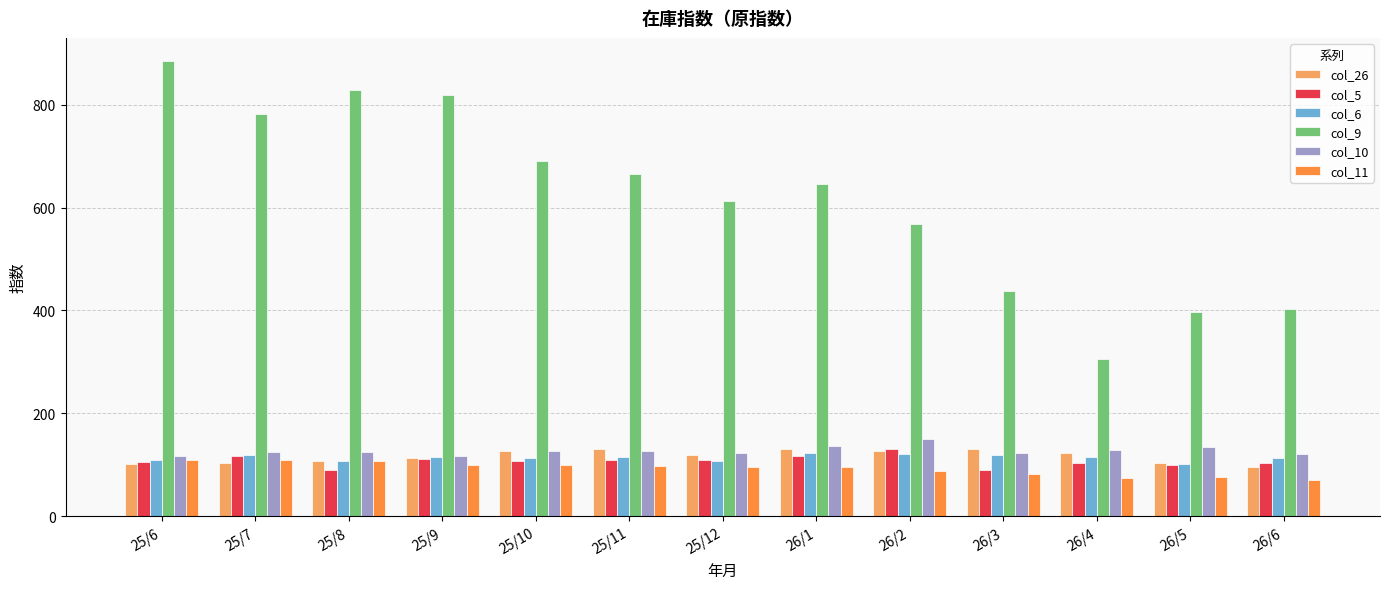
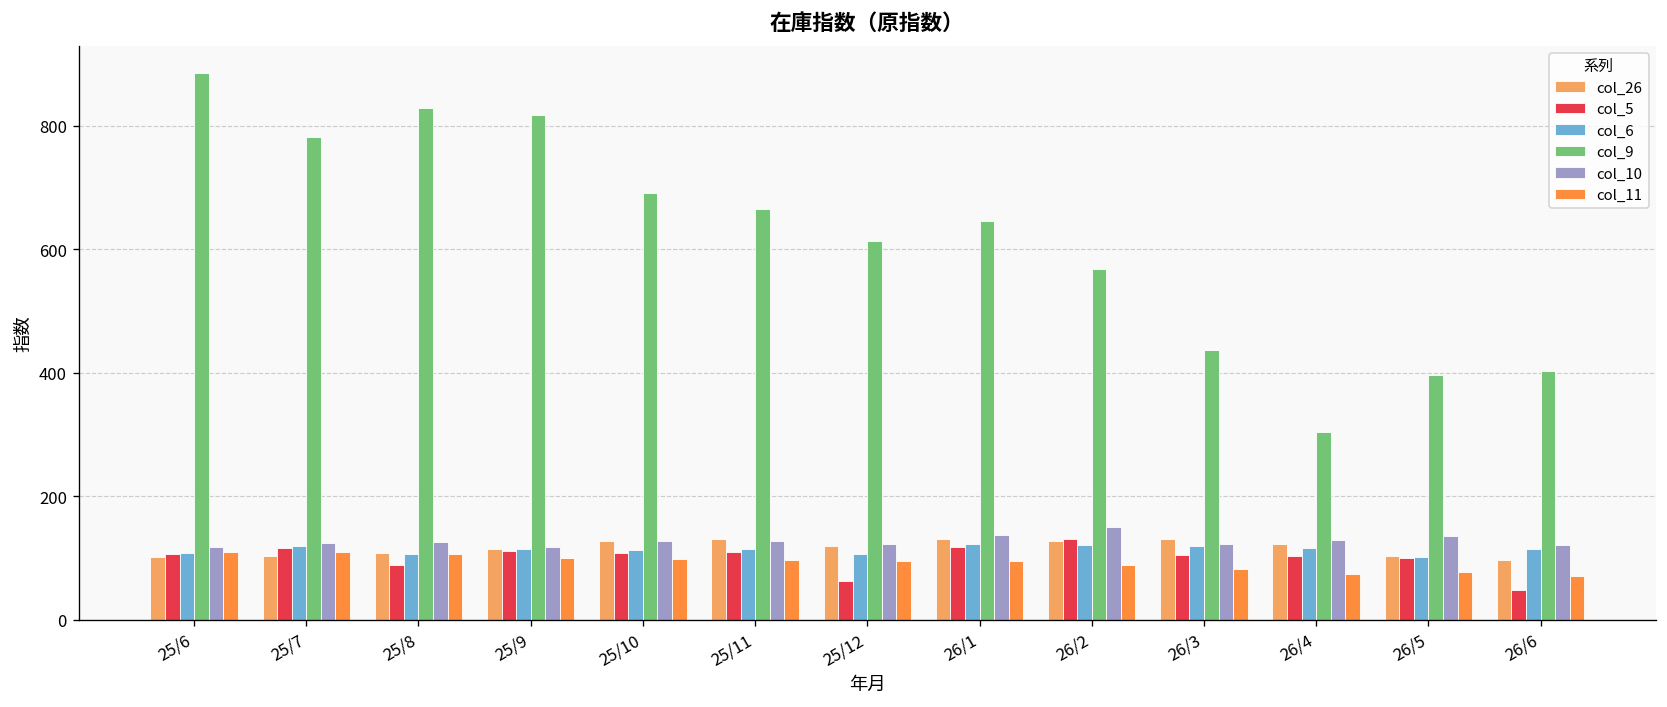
col_5, 25/12: 110 -> 60
col_5, 26/3: 90 -> 110
col_5, 26/6: 100 -> 50
